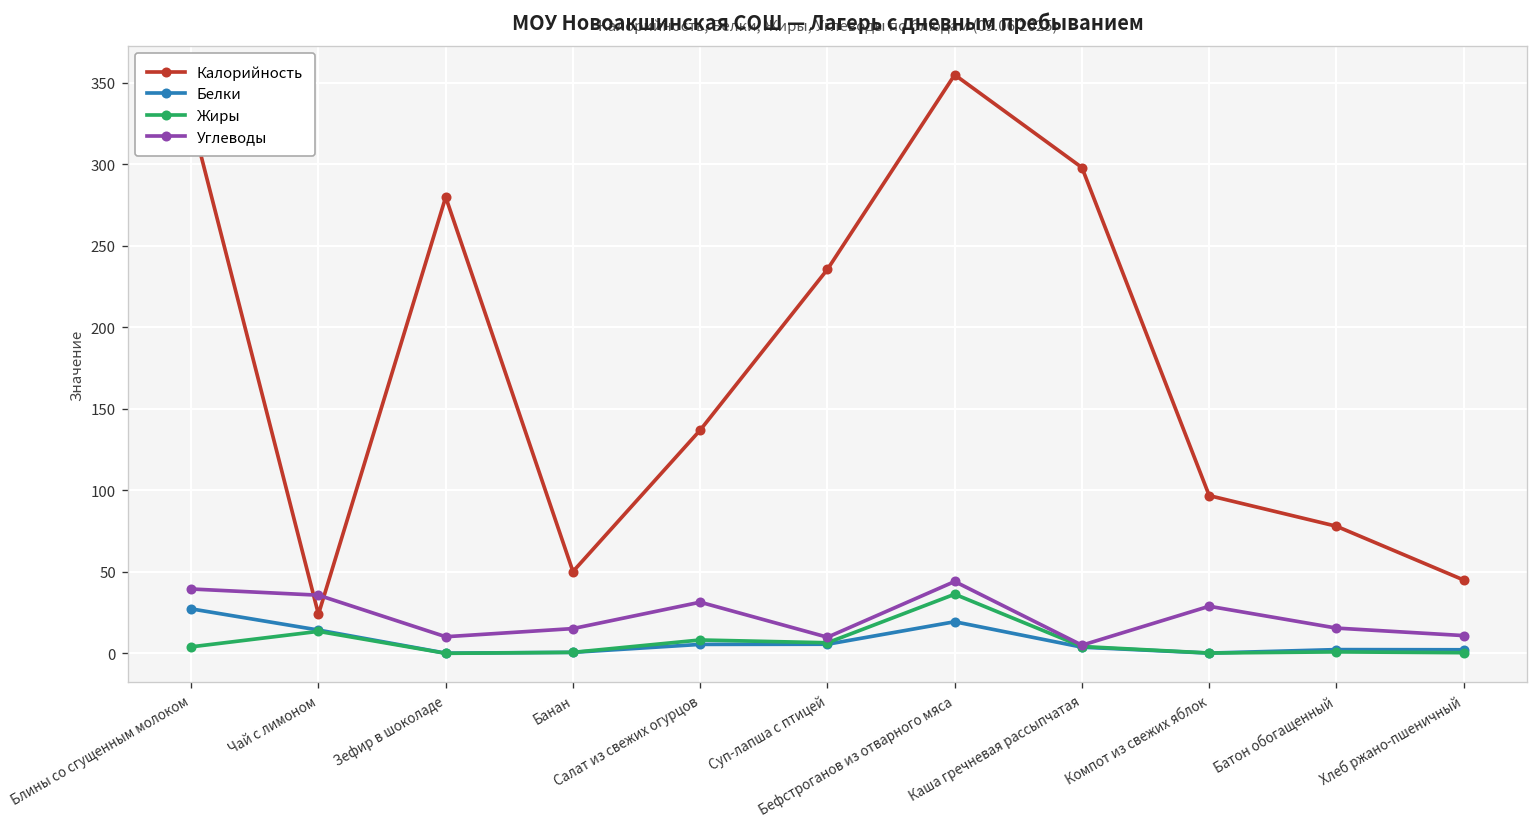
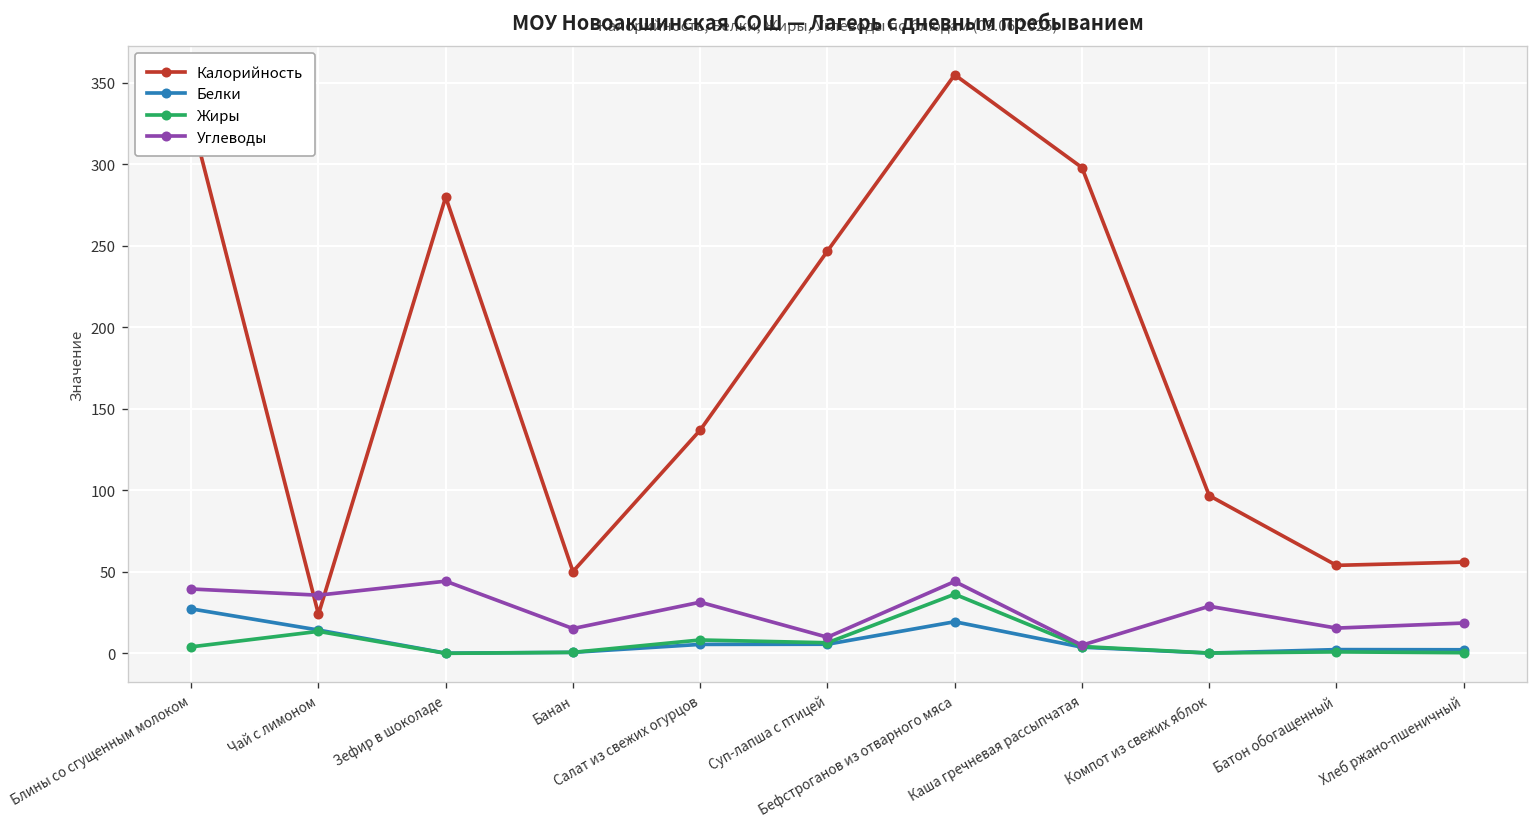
Углеводы, Зефир в шоколаде: 10 -> 44
Калорийность, Суп-лапша с птицей: 236 -> 247
Калорийность, Батон обогащенный: 78 -> 54
Калорийность, Хлеб ржано-пшеничный: 45 -> 56
Углеводы, Хлеб ржано-пшеничный: 11 -> 19
